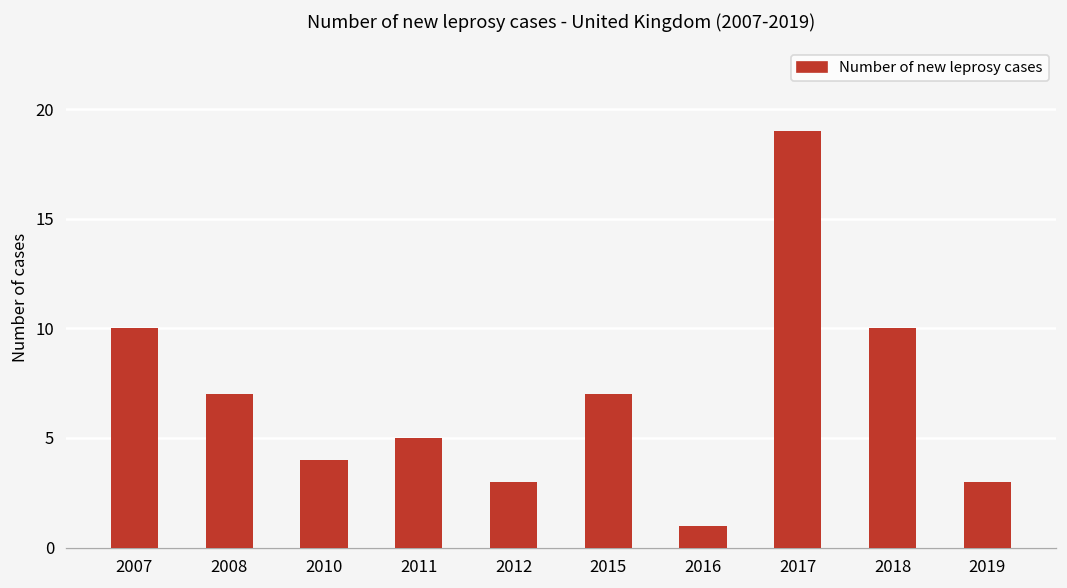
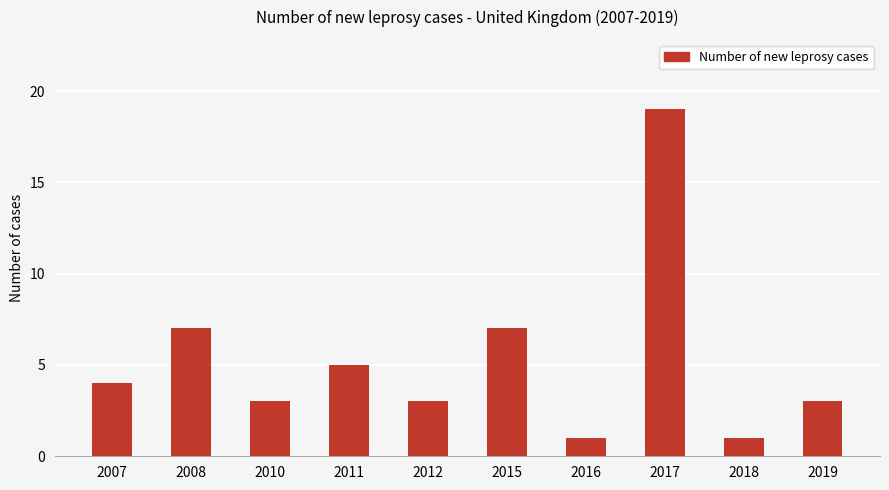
2007: 10 -> 4
2010: 4 -> 3
2018: 10 -> 1
